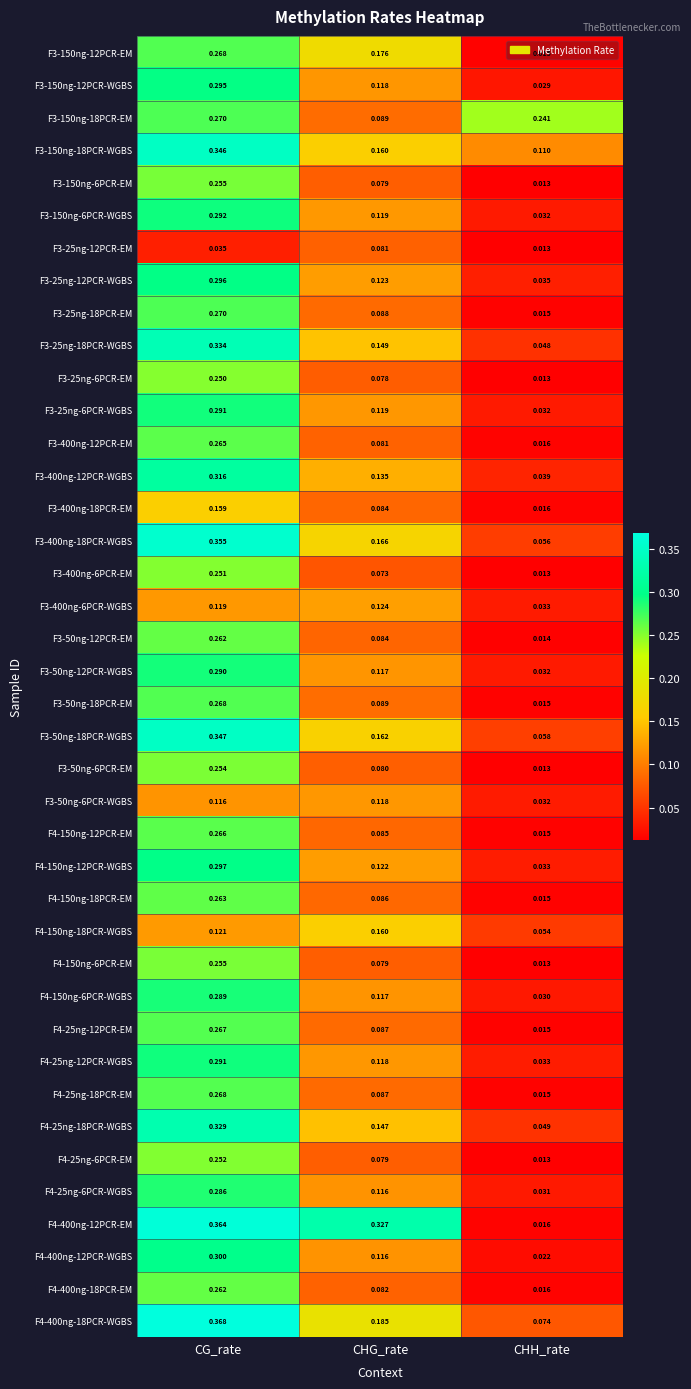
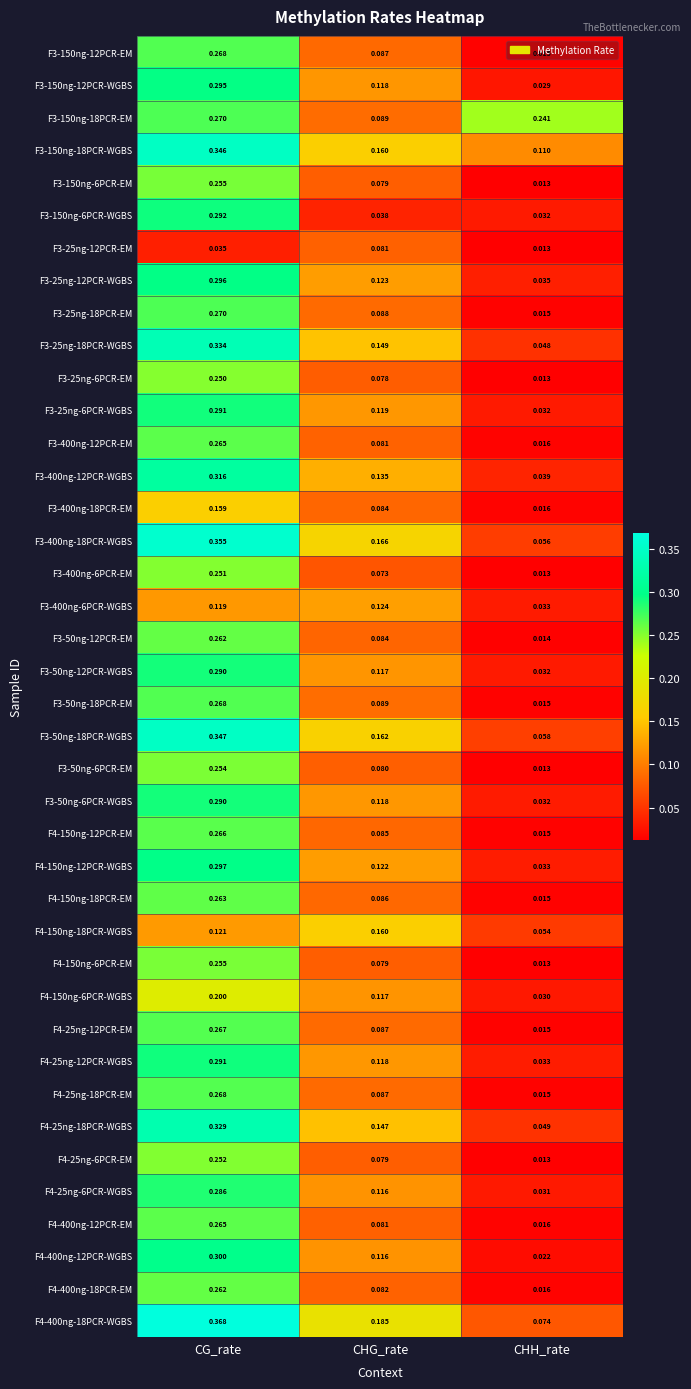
F3-150ng-12PCR-EM, CHG_rate: 0.176 -> 0.087
F3-150ng-6PCR-WGBS, CHG_rate: 0.119 -> 0.038
F3-50ng-6PCR-WGBS, CG_rate: 0.116 -> 0.290
F4-150ng-6PCR-WGBS, CG_rate: 0.289 -> 0.200
F4-400ng-12PCR-EM, CG_rate: 0.364 -> 0.265
F4-400ng-12PCR-EM, CHG_rate: 0.327 -> 0.081
